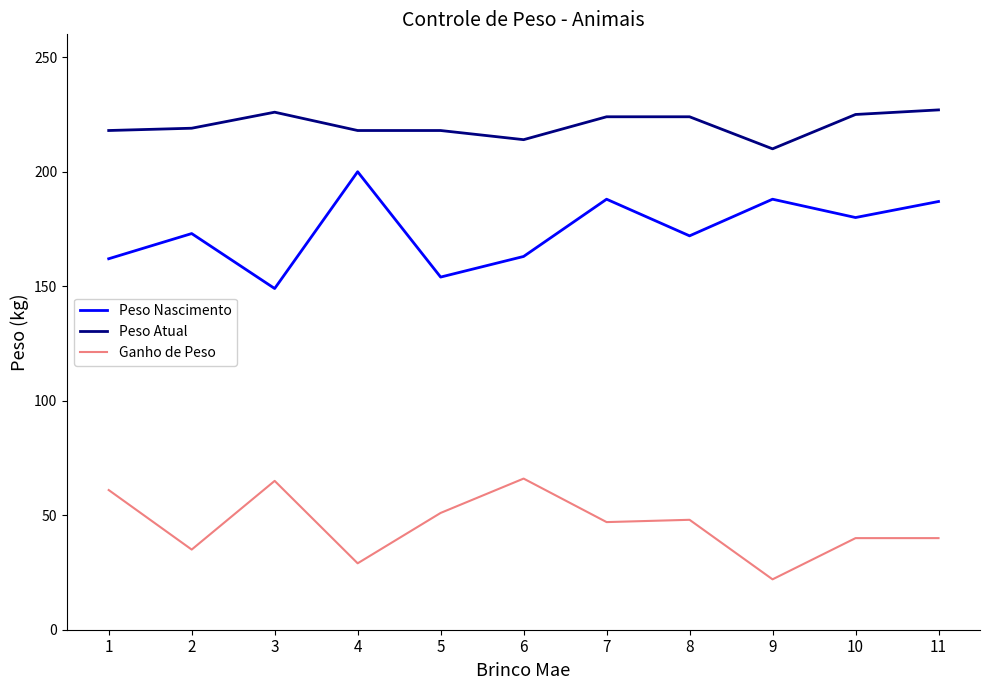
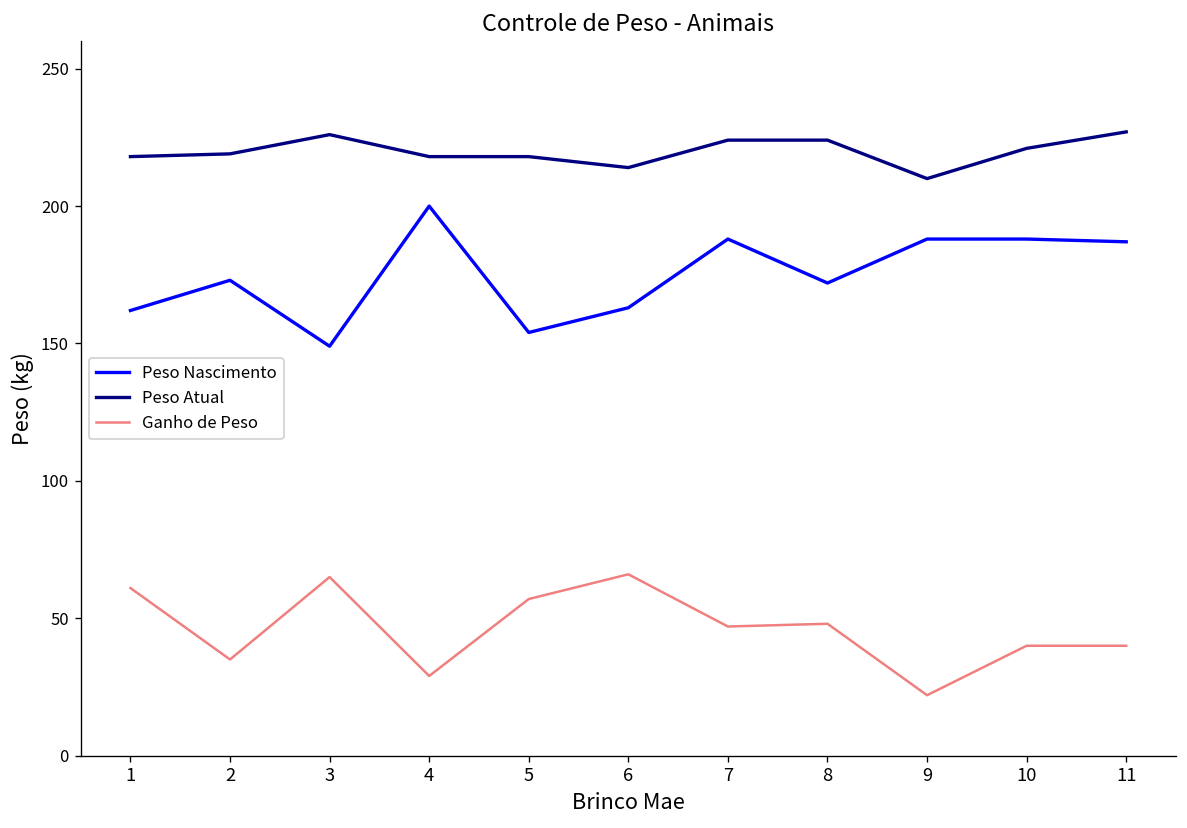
Ganho de Peso, 5: 51 -> 57
Peso Nascimento, 10: 180 -> 188
Peso Atual, 10: 225 -> 221
